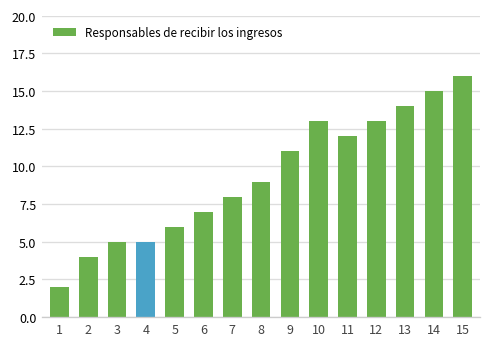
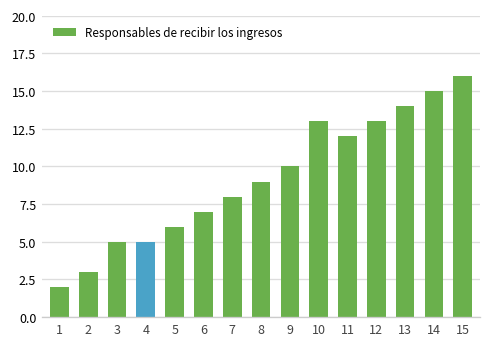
2: 4.0 -> 3.0
9: 11.0 -> 10.0
